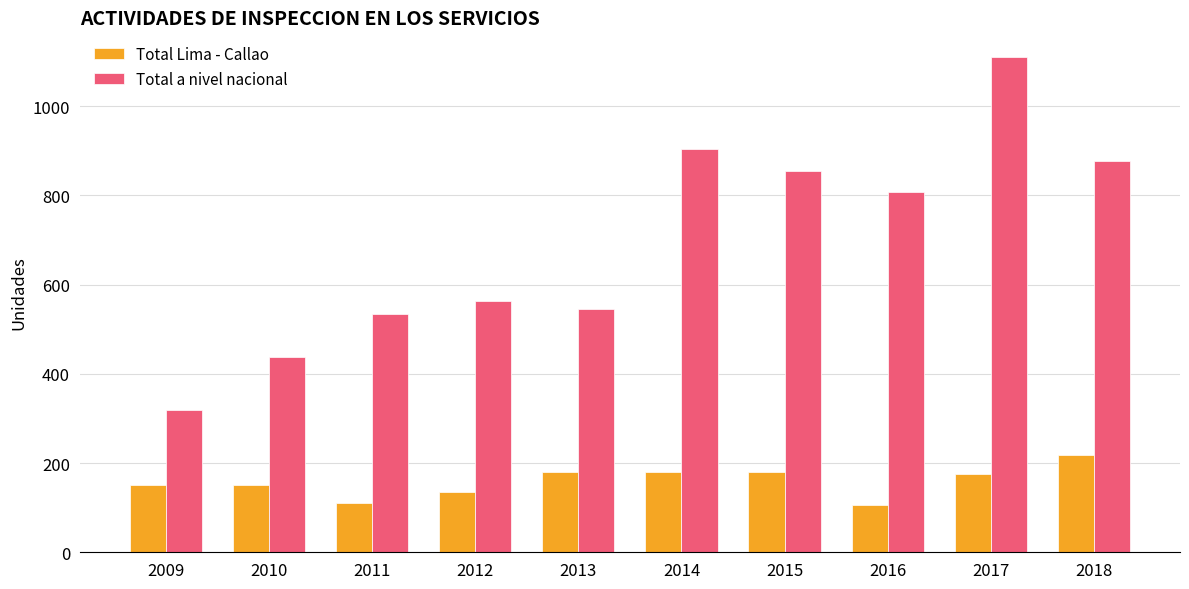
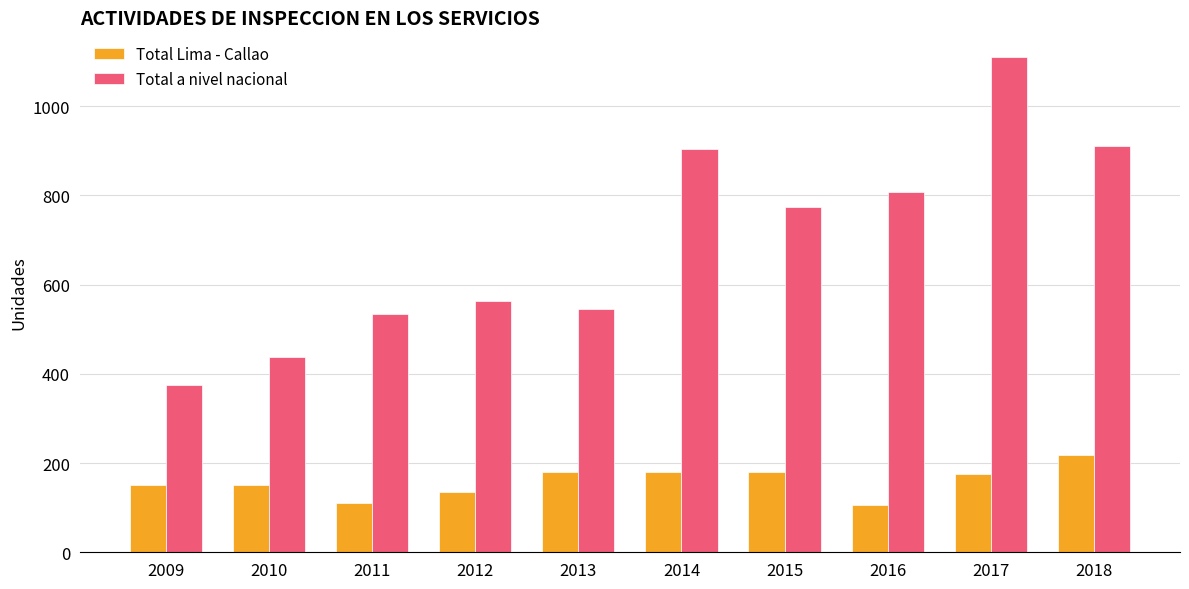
Total a nivel nacional, 2009: 320 -> 370
Total a nivel nacional, 2015: 860 -> 770
Total a nivel nacional, 2018: 880 -> 910
